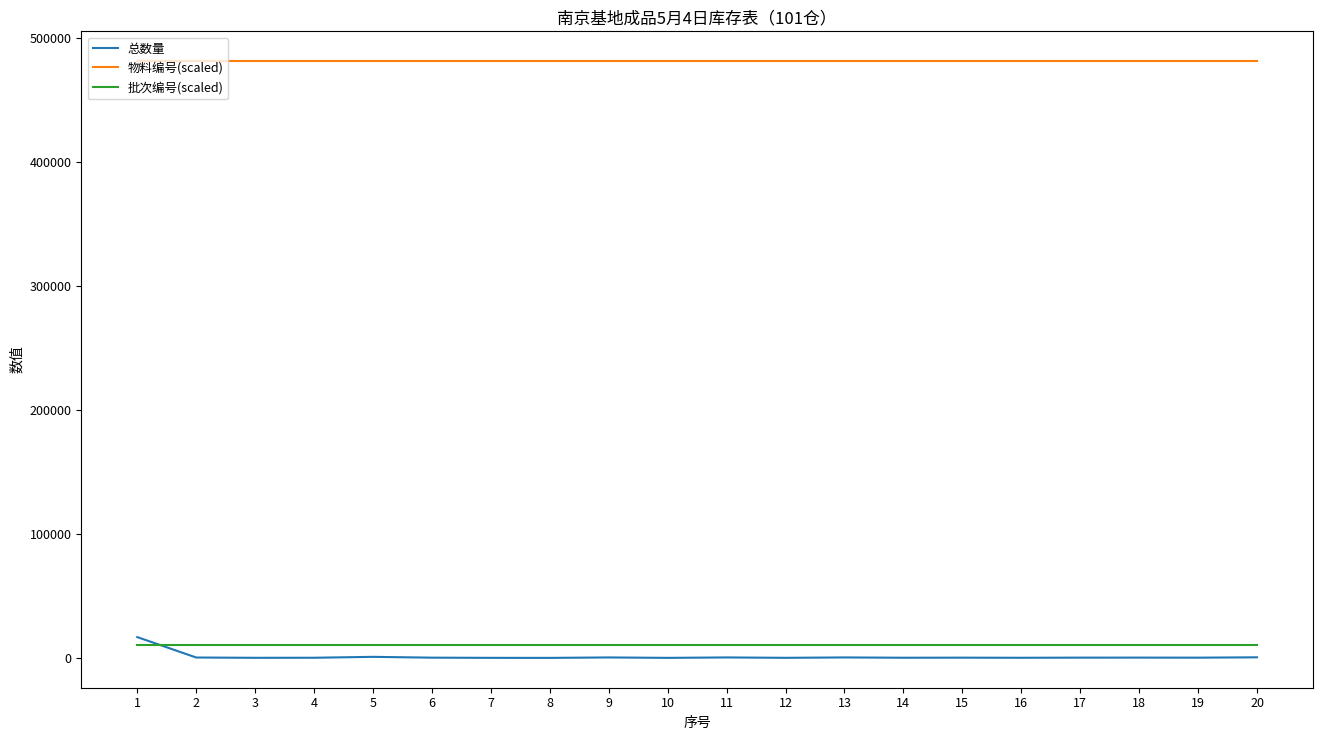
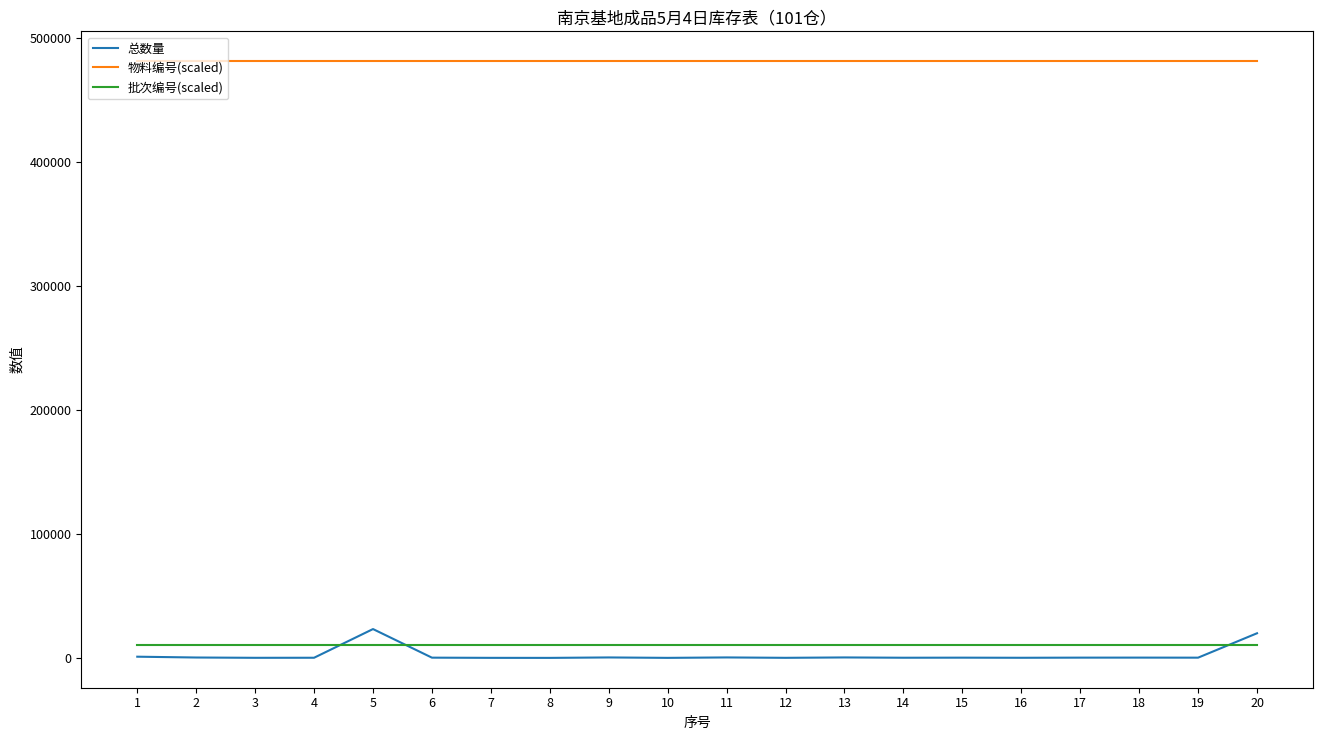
总数量, 1: 17000 -> 1000
总数量, 5: 1000 -> 23000
总数量, 20: 0 -> 20000
